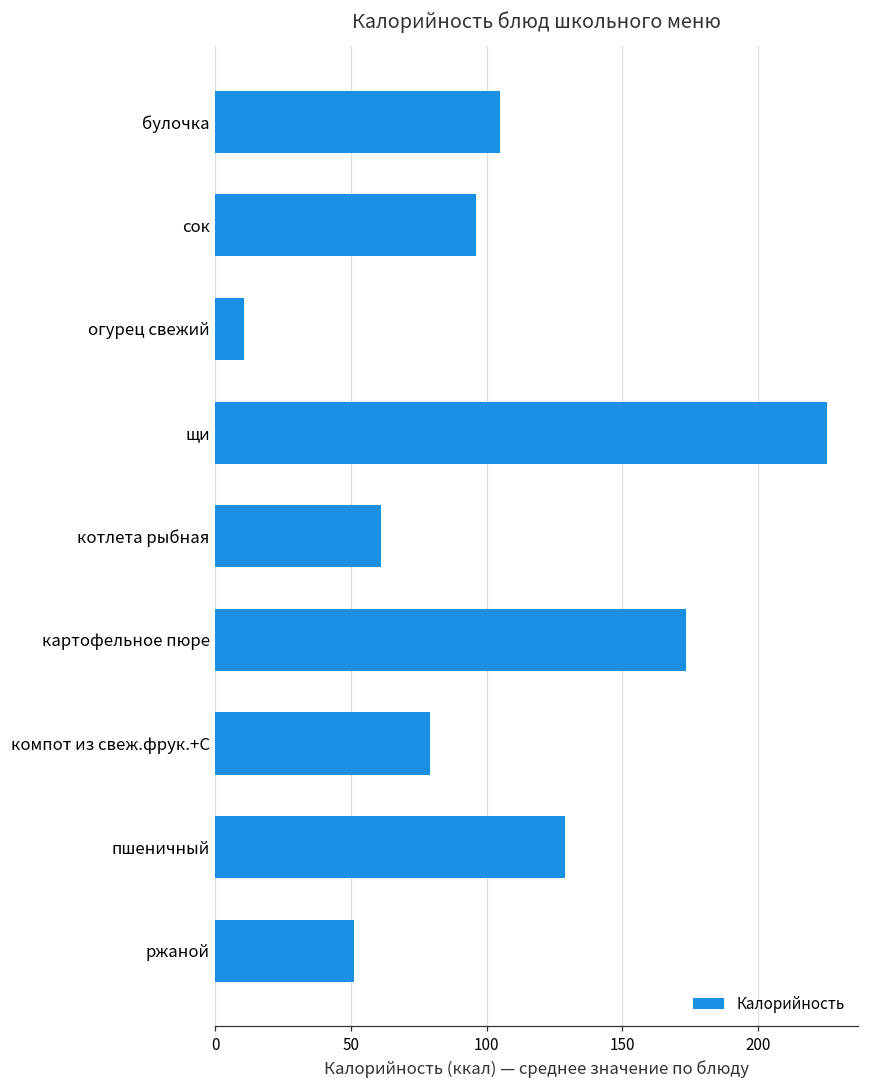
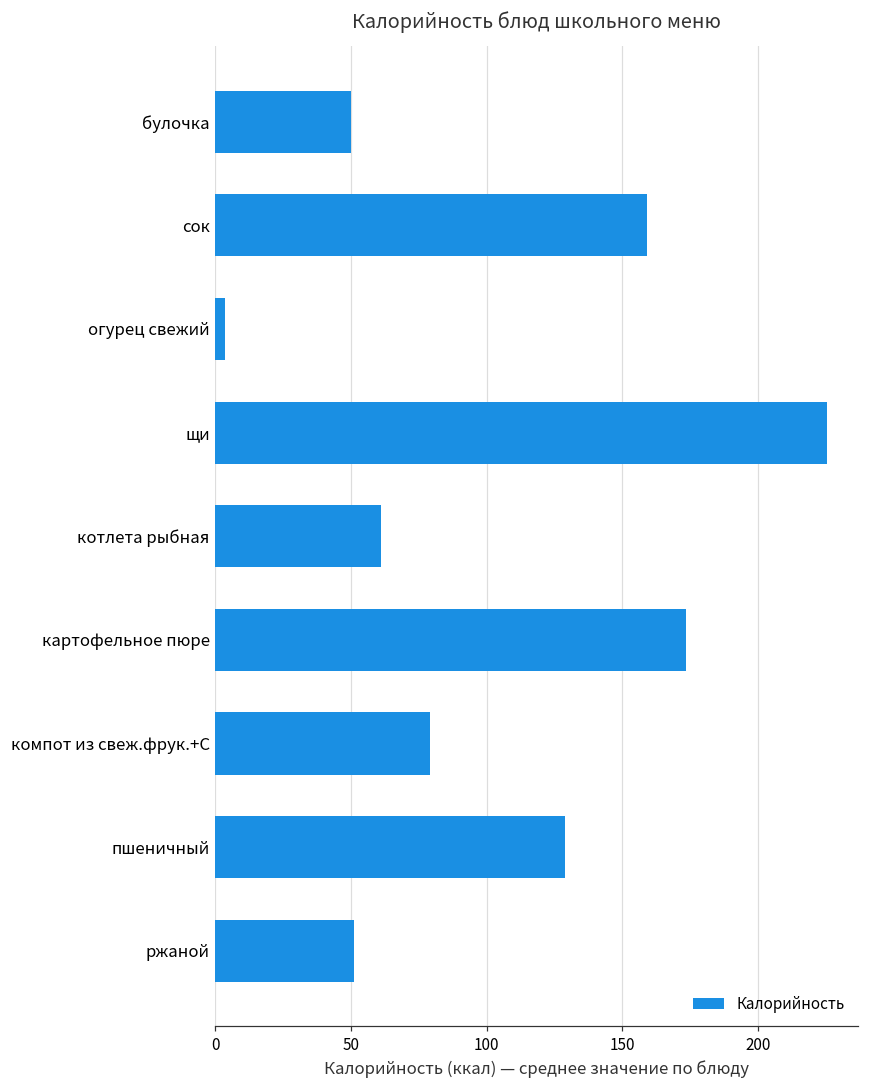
булочка: 105 -> 50
сок: 96 -> 159
огурец свежий: 11 -> 4
